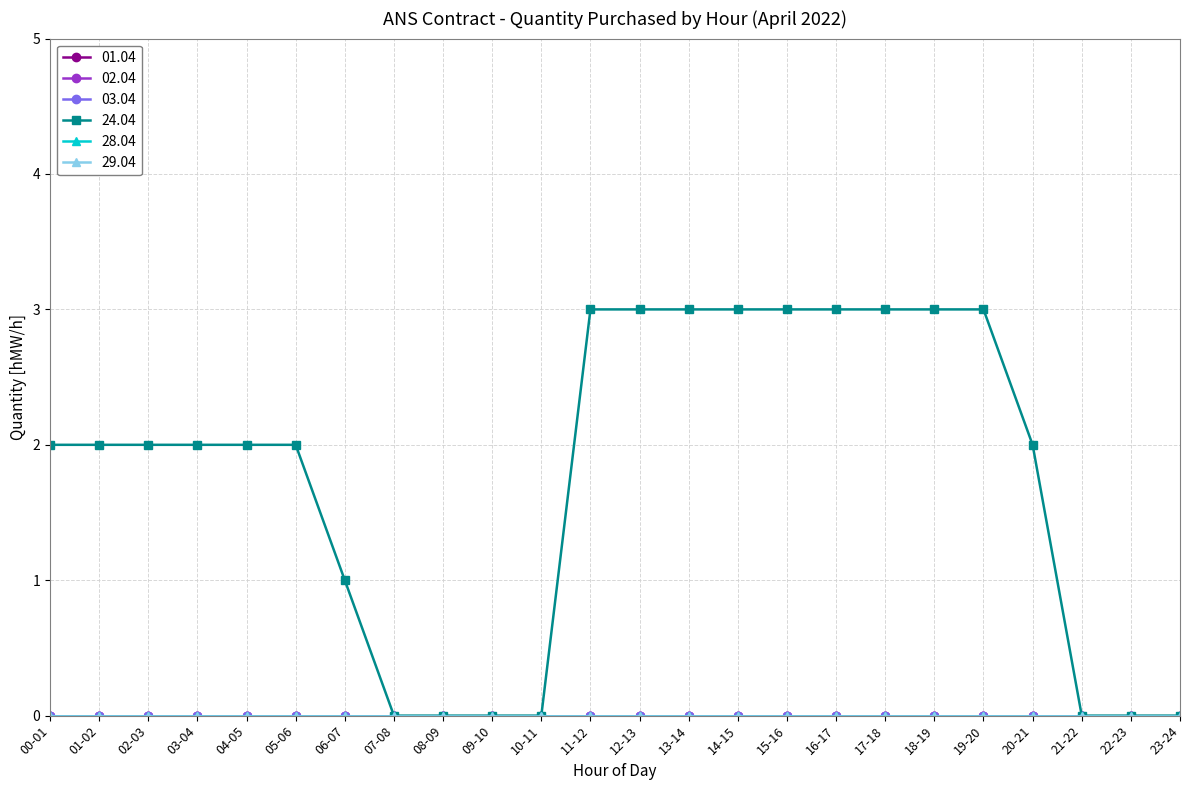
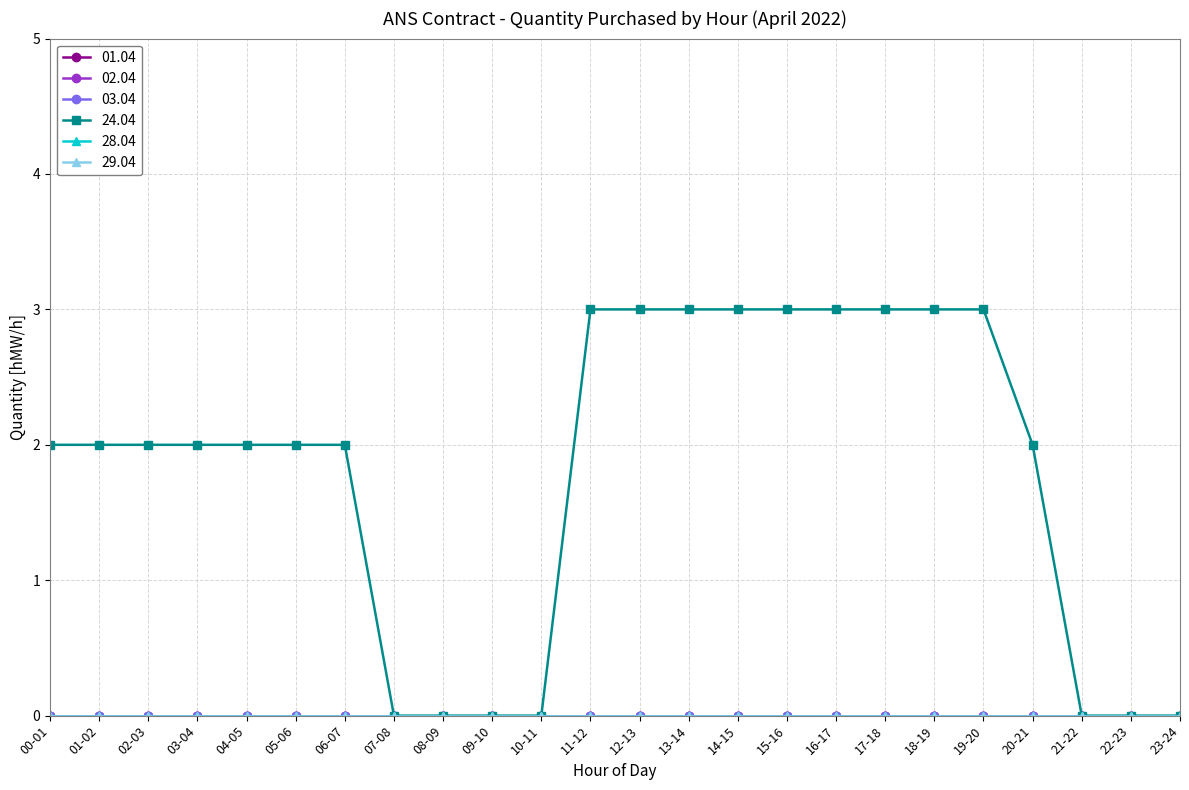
24.04, 06-07: 1 -> 2
